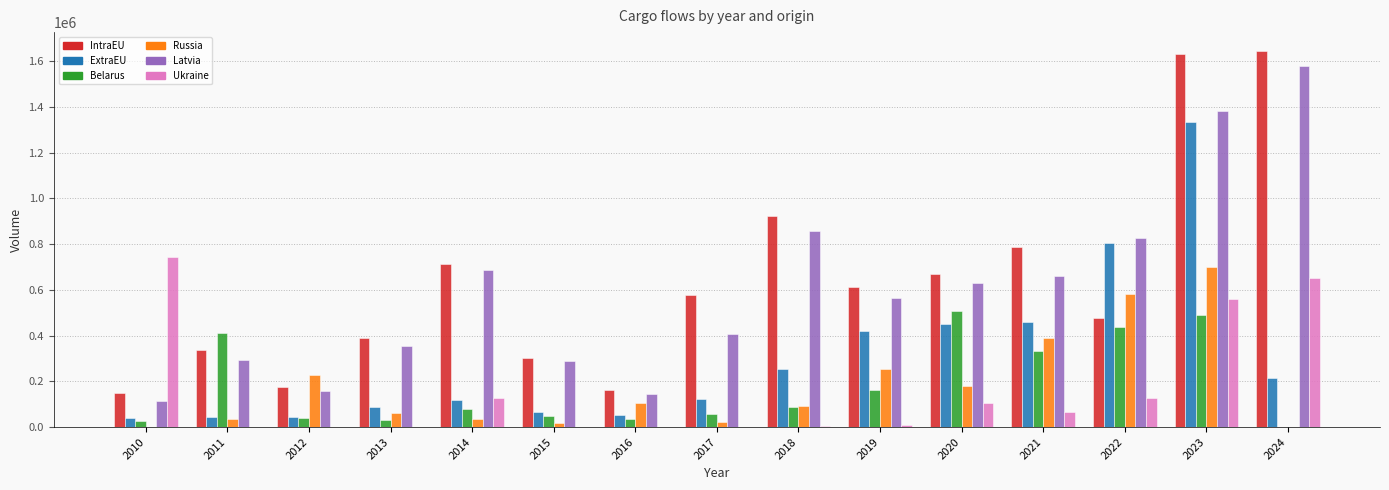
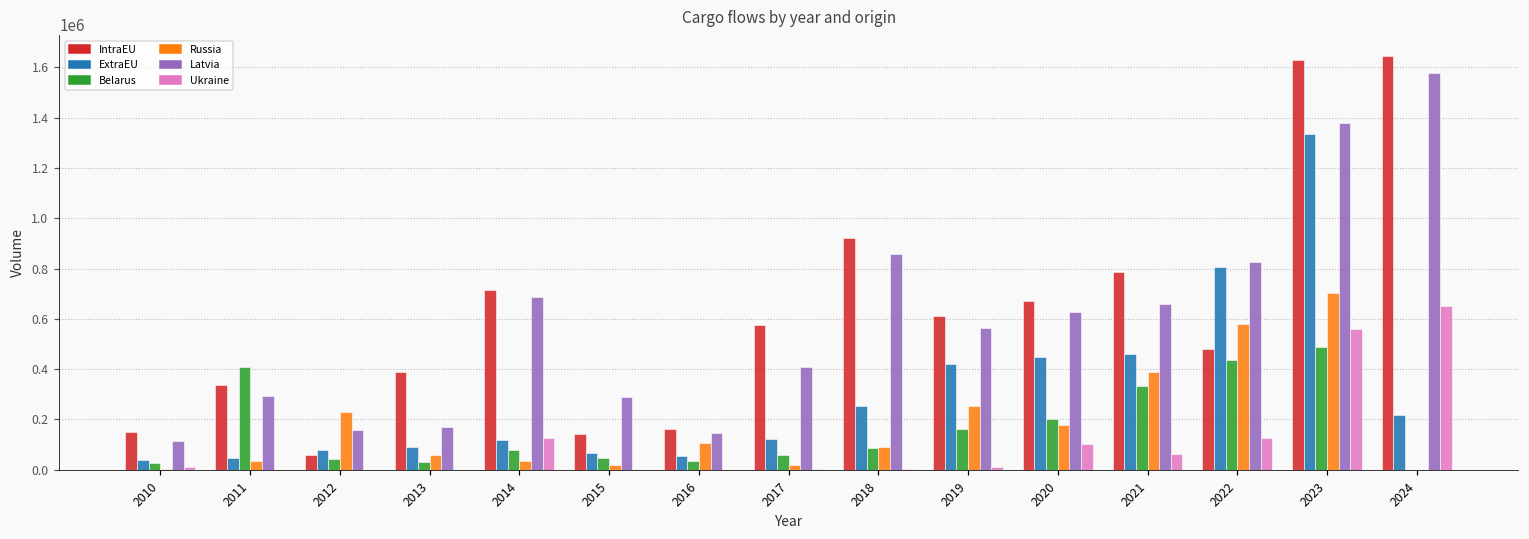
Ukraine, 2010: 740000 -> 10000
IntraEU, 2012: 170000 -> 60000
ExtraEU, 2012: 40000 -> 80000
Latvia, 2013: 360000 -> 170000
IntraEU, 2015: 300000 -> 140000
Belarus, 2020: 510000 -> 200000
